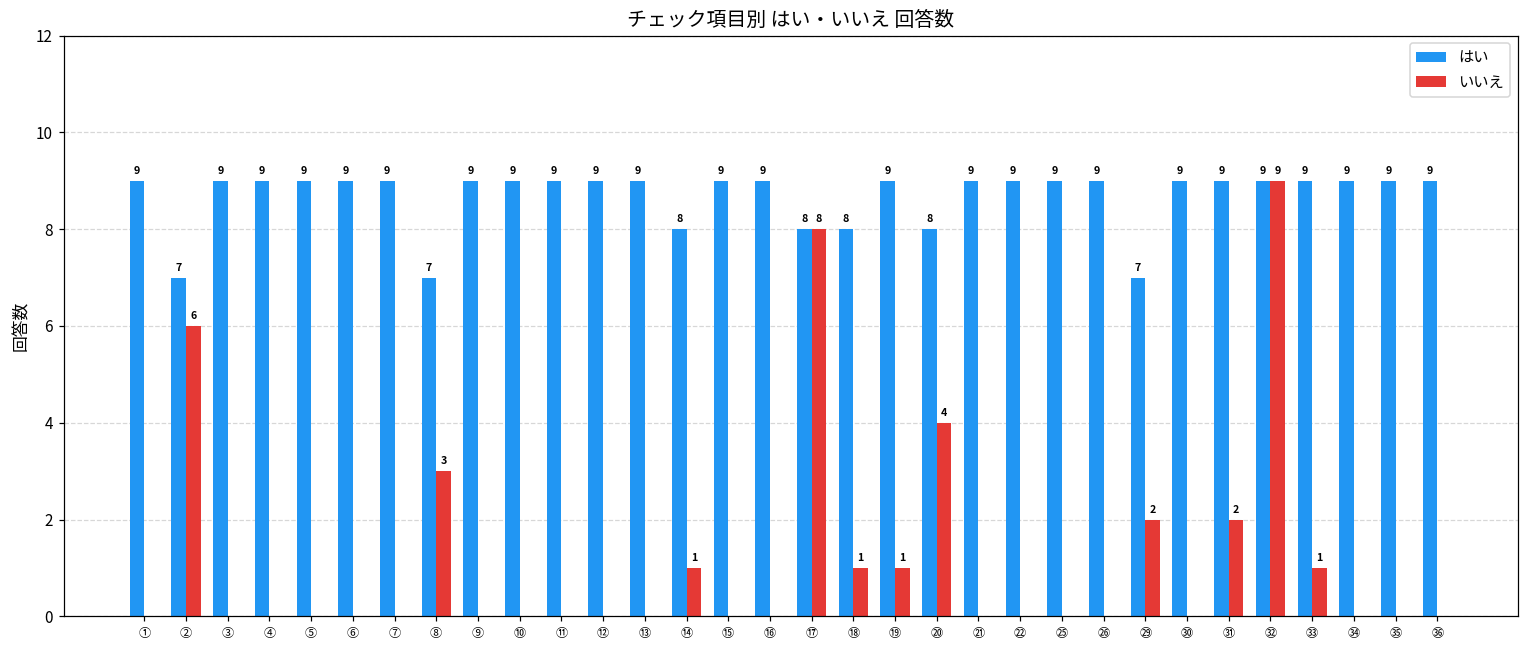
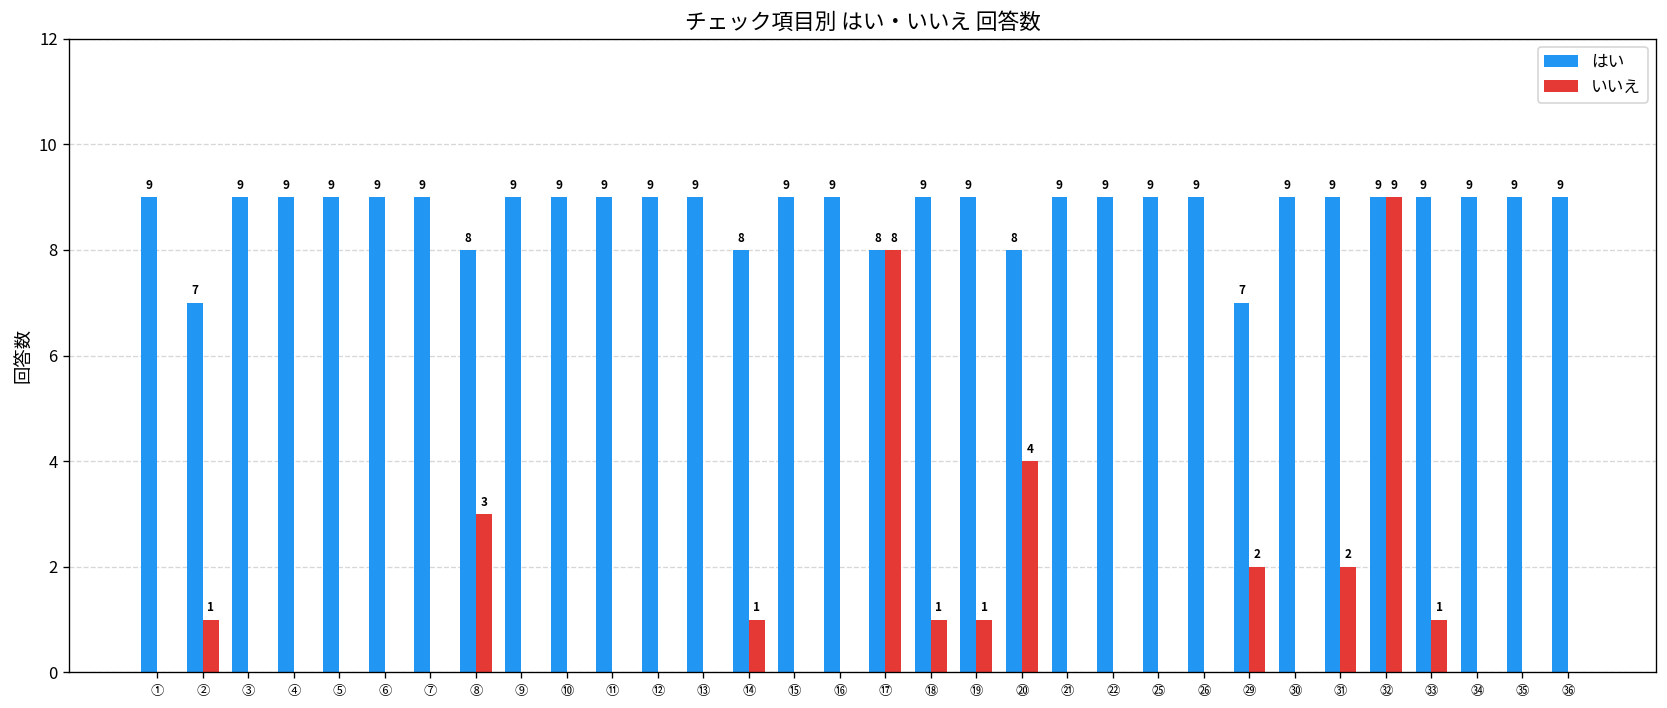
いいえ, ②: 6 -> 1
はい, ⑧: 7 -> 8
はい, ⑱: 8 -> 9
